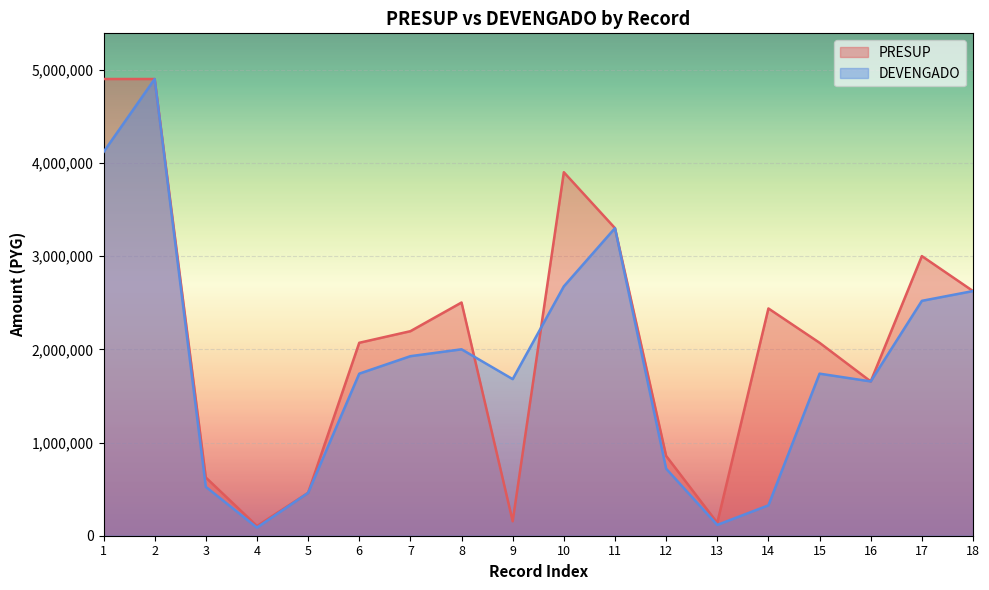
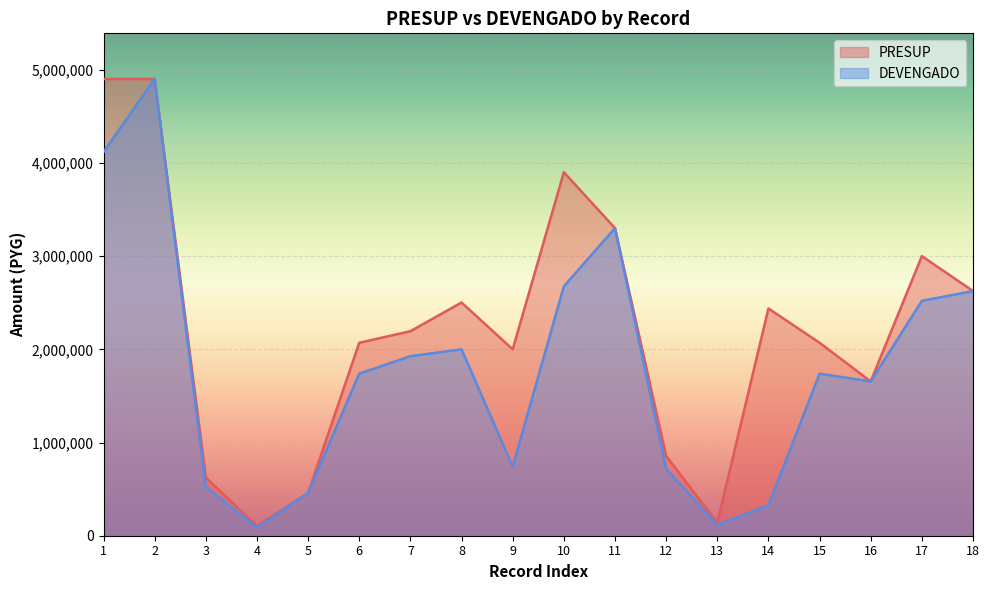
PRESUP, 9: 200,000 -> 2,000,000
DEVENGADO, 9: 1,700,000 -> 700,000
